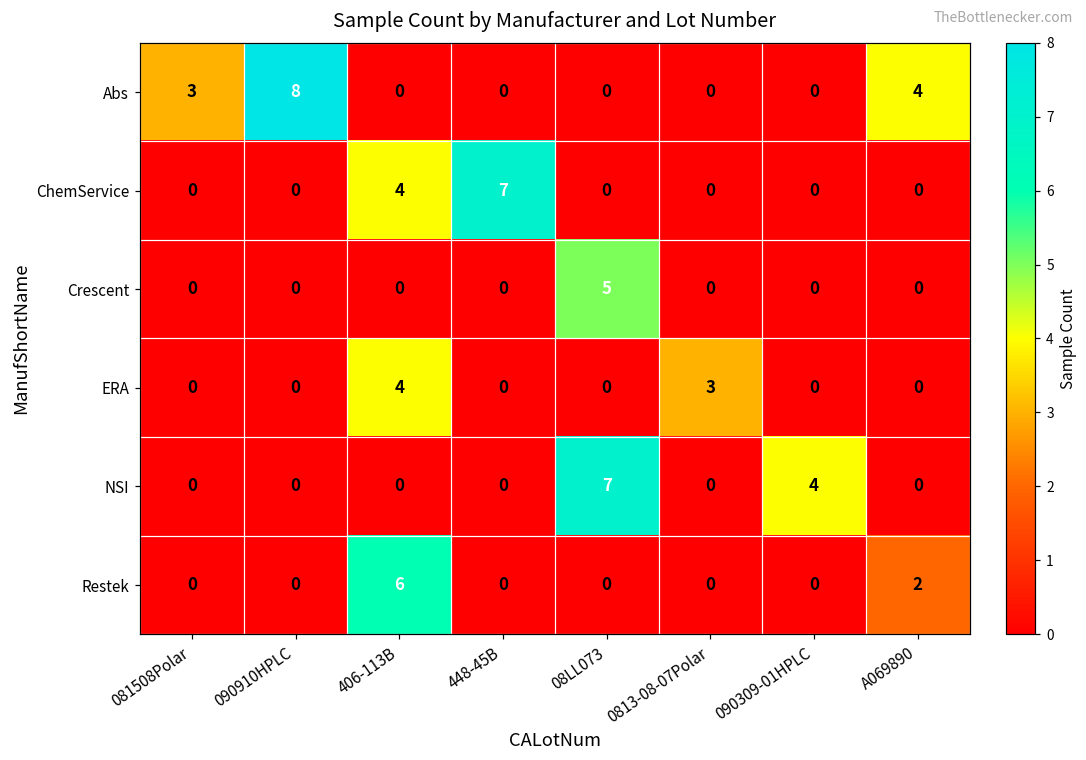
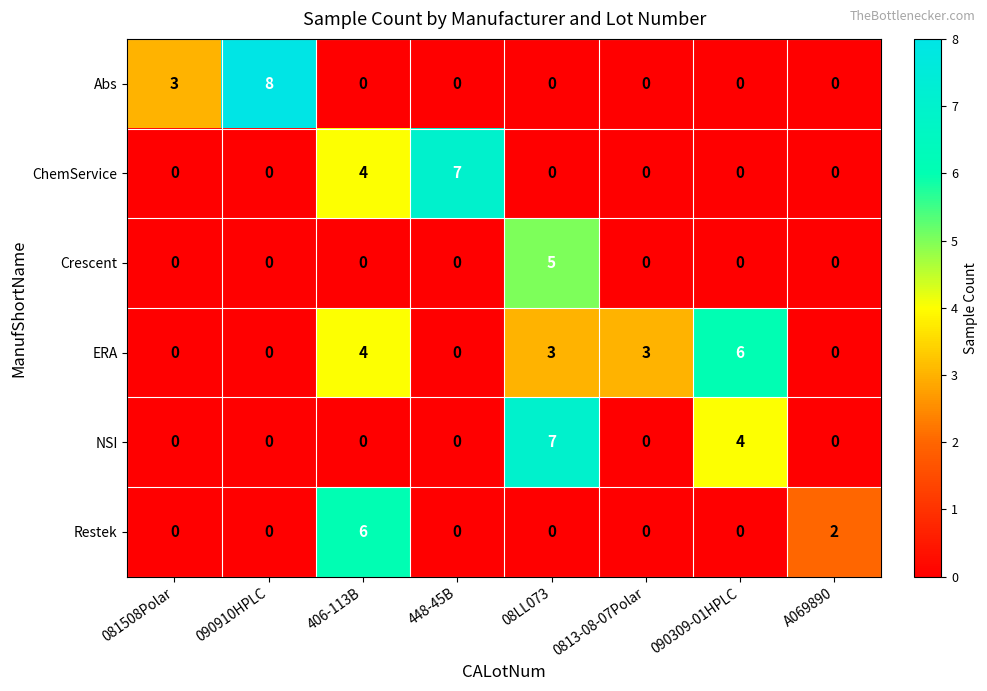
Abs, A069890: 4 -> 0
ERA, 08LL073: 0 -> 3
ERA, 090309-01HPLC: 0 -> 6
